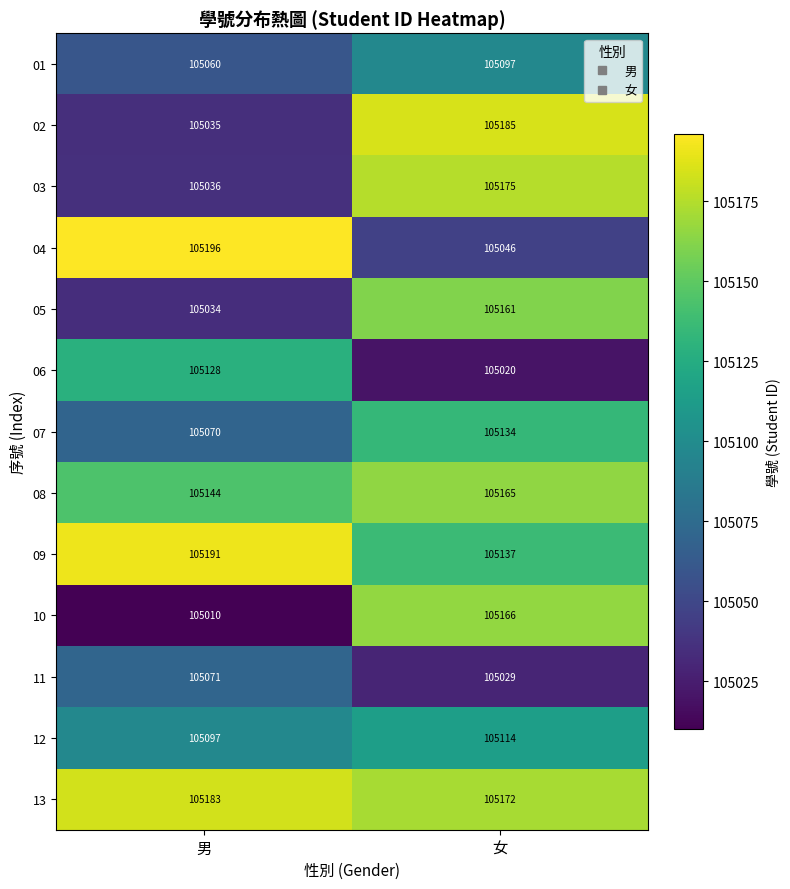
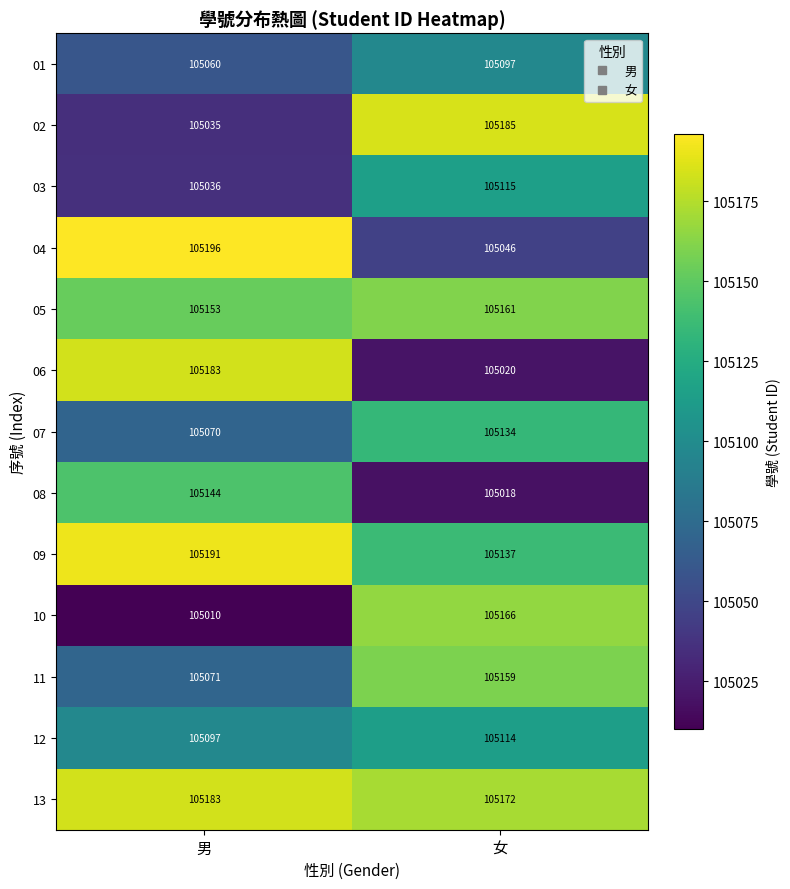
03, 女: 105175 -> 105115
05, 男: 105034 -> 105153
06, 男: 105128 -> 105183
08, 女: 105165 -> 105018
11, 女: 105029 -> 105159
